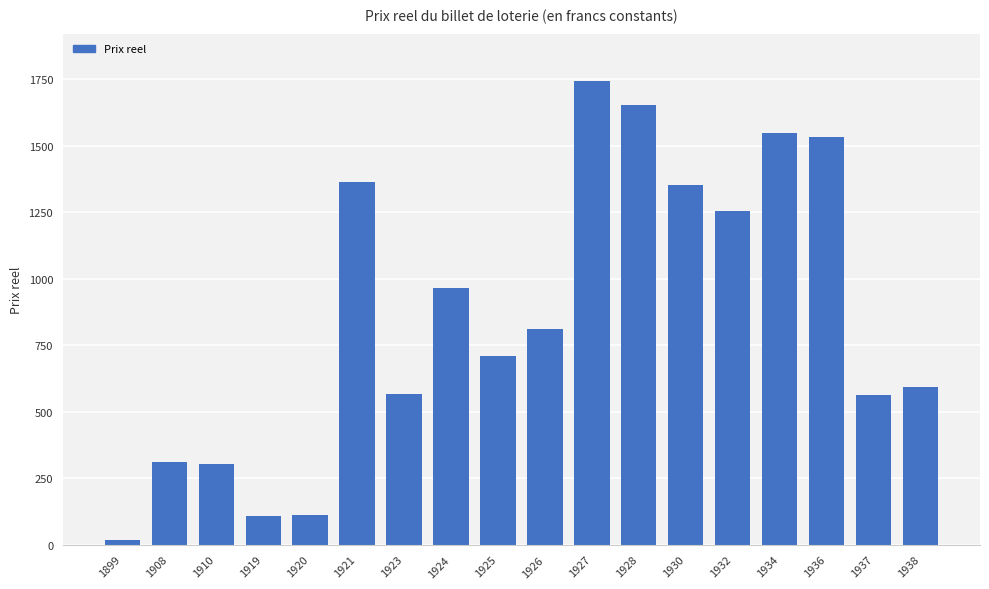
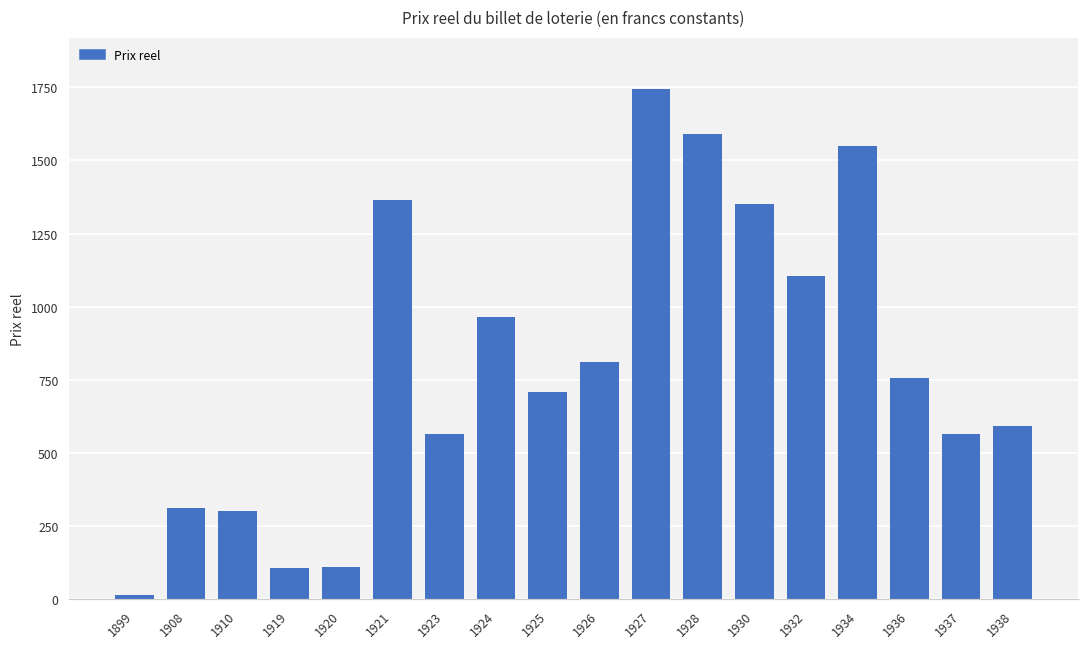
1928: 1650 -> 1590
1932: 1250 -> 1100
1936: 1530 -> 760
